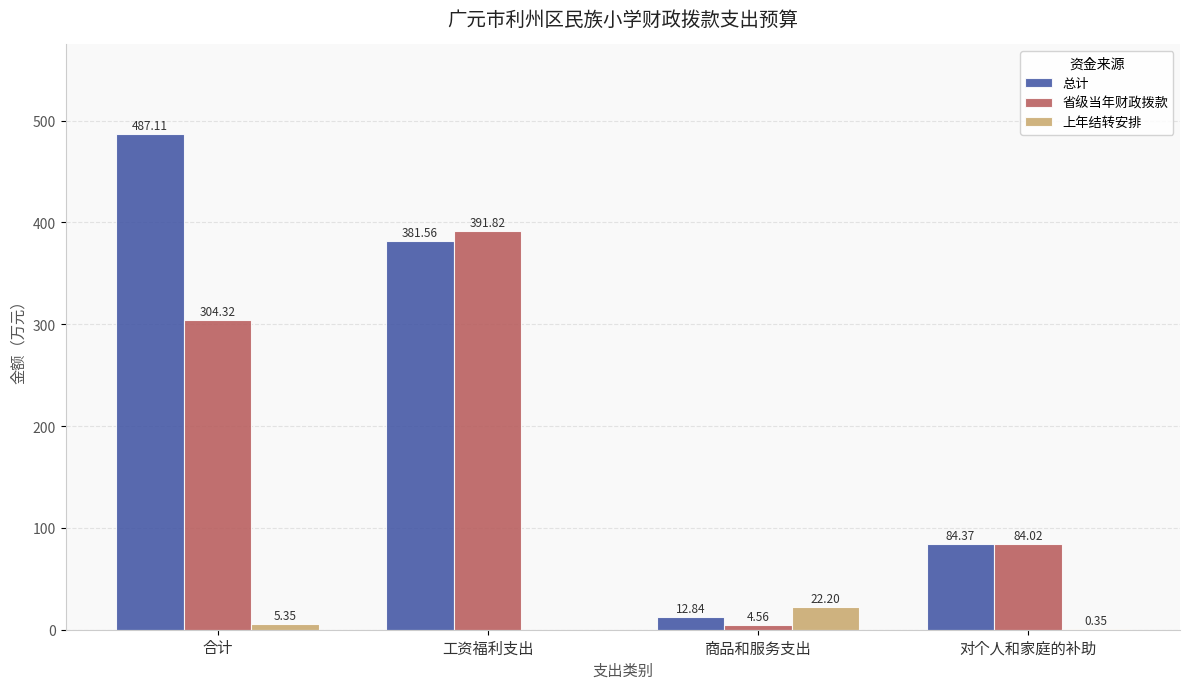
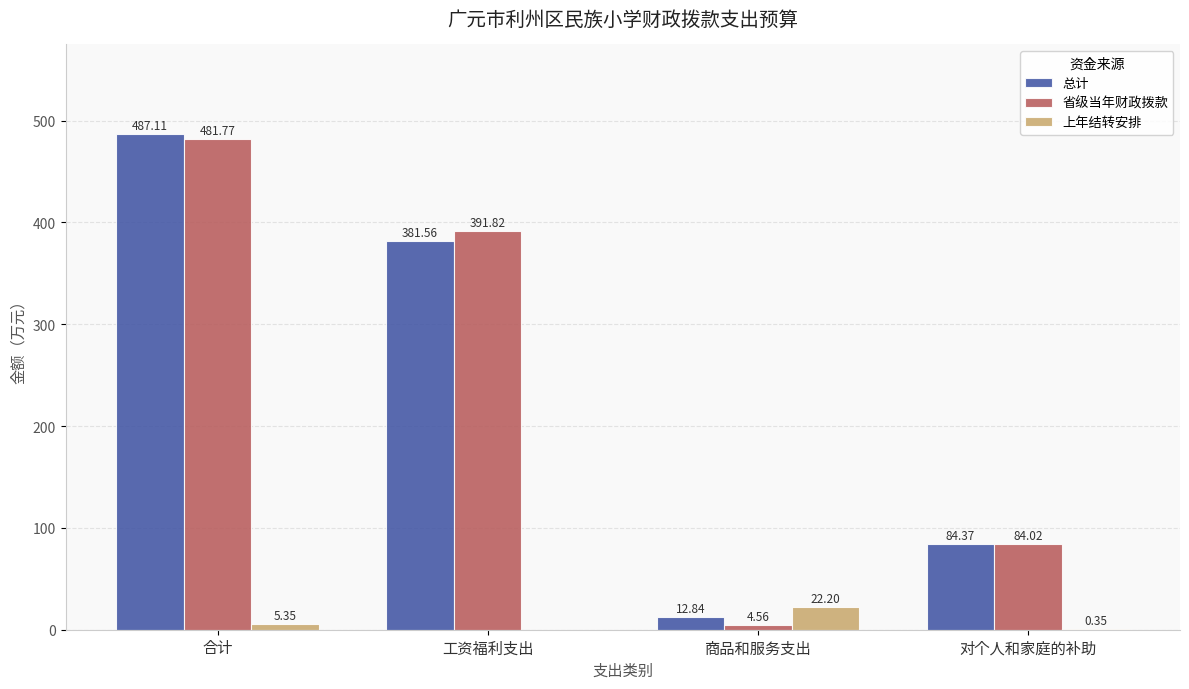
省级当年财政拨款, 合计: 304.32 -> 481.77
